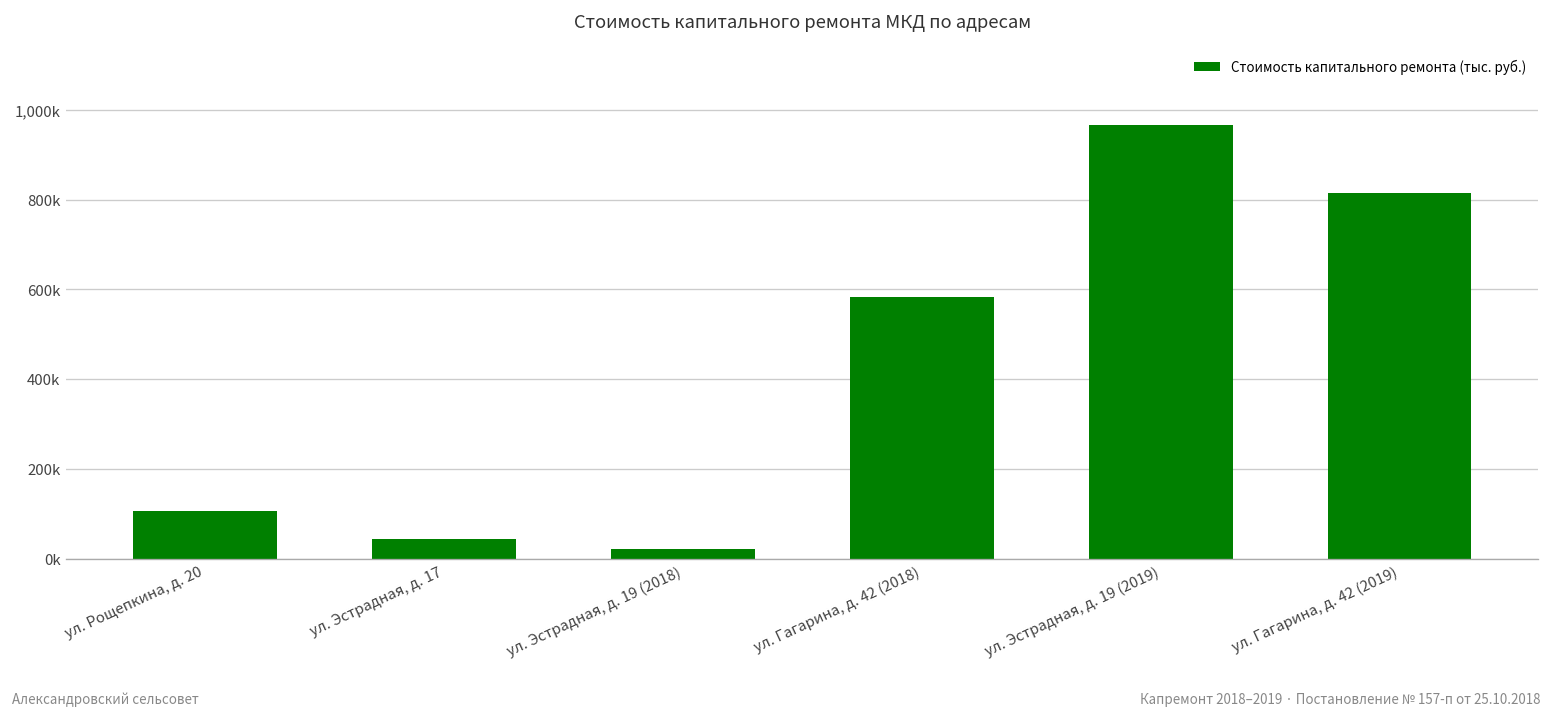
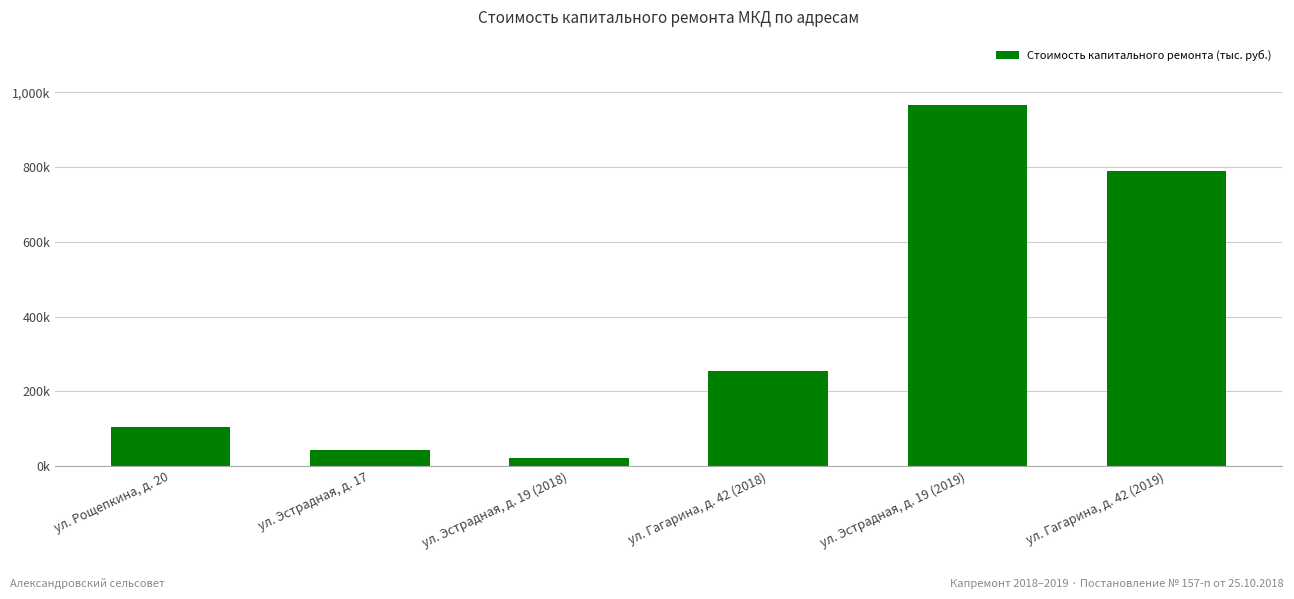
ул. Гагарина, д. 42 (2018): 580,000 -> 250,000
ул. Гагарина, д. 42 (2019): 810,000 -> 790,000
